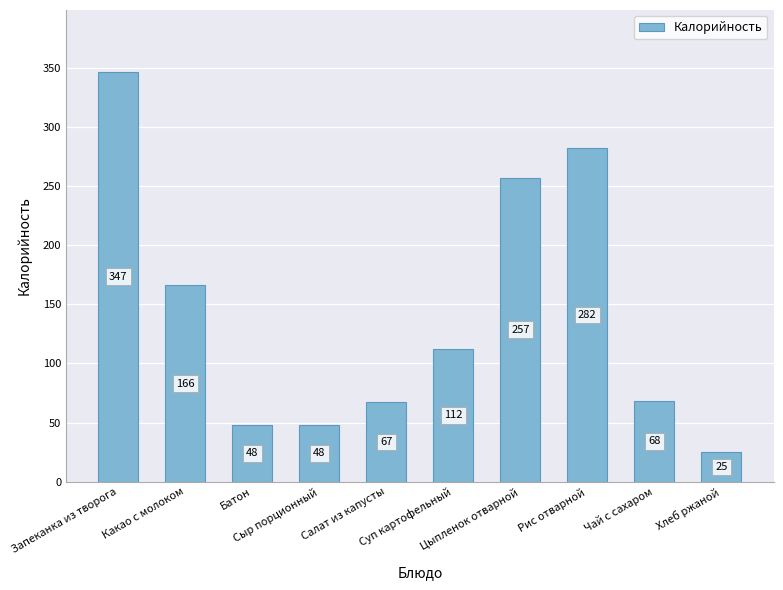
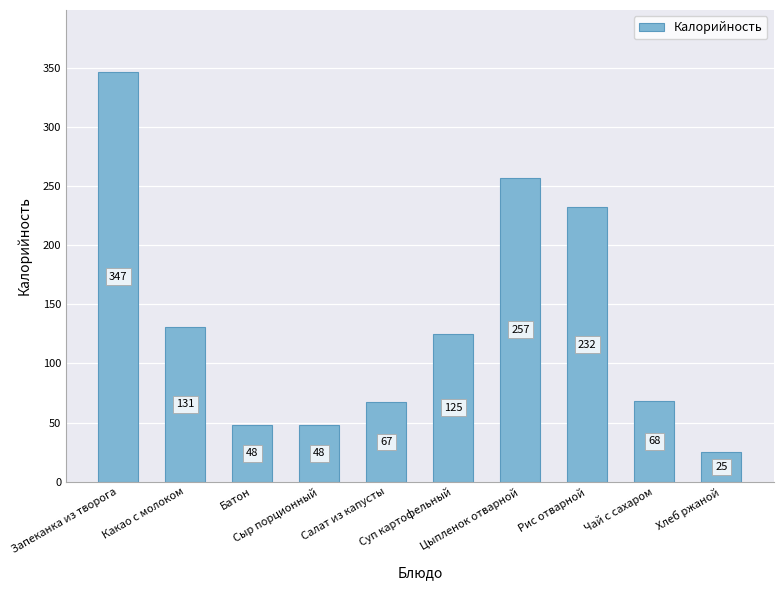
Какао с молоком: 166 -> 131
Суп картофельный: 112 -> 125
Рис отварной: 282 -> 232
